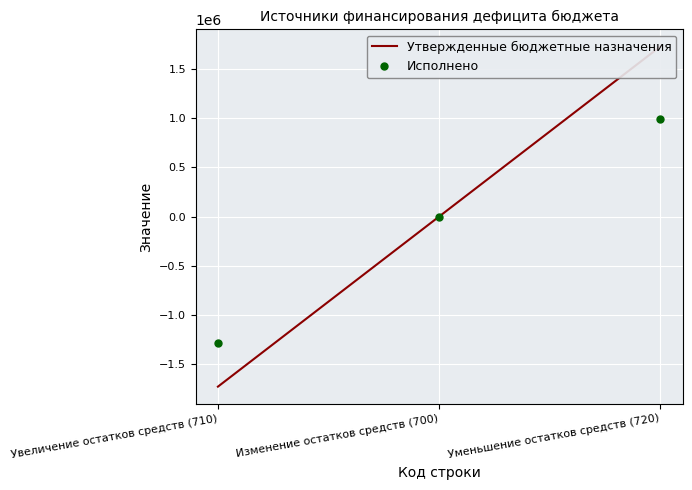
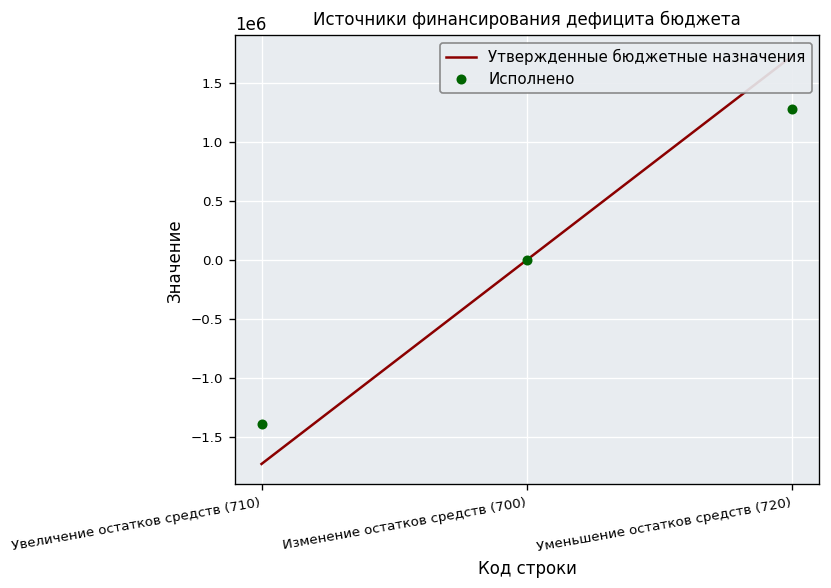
Исполнено, Увеличение остатков средств (710): -1300000 -> -1400000
Исполнено, Уменьшение остатков средств (720): 1000000 -> 1300000
